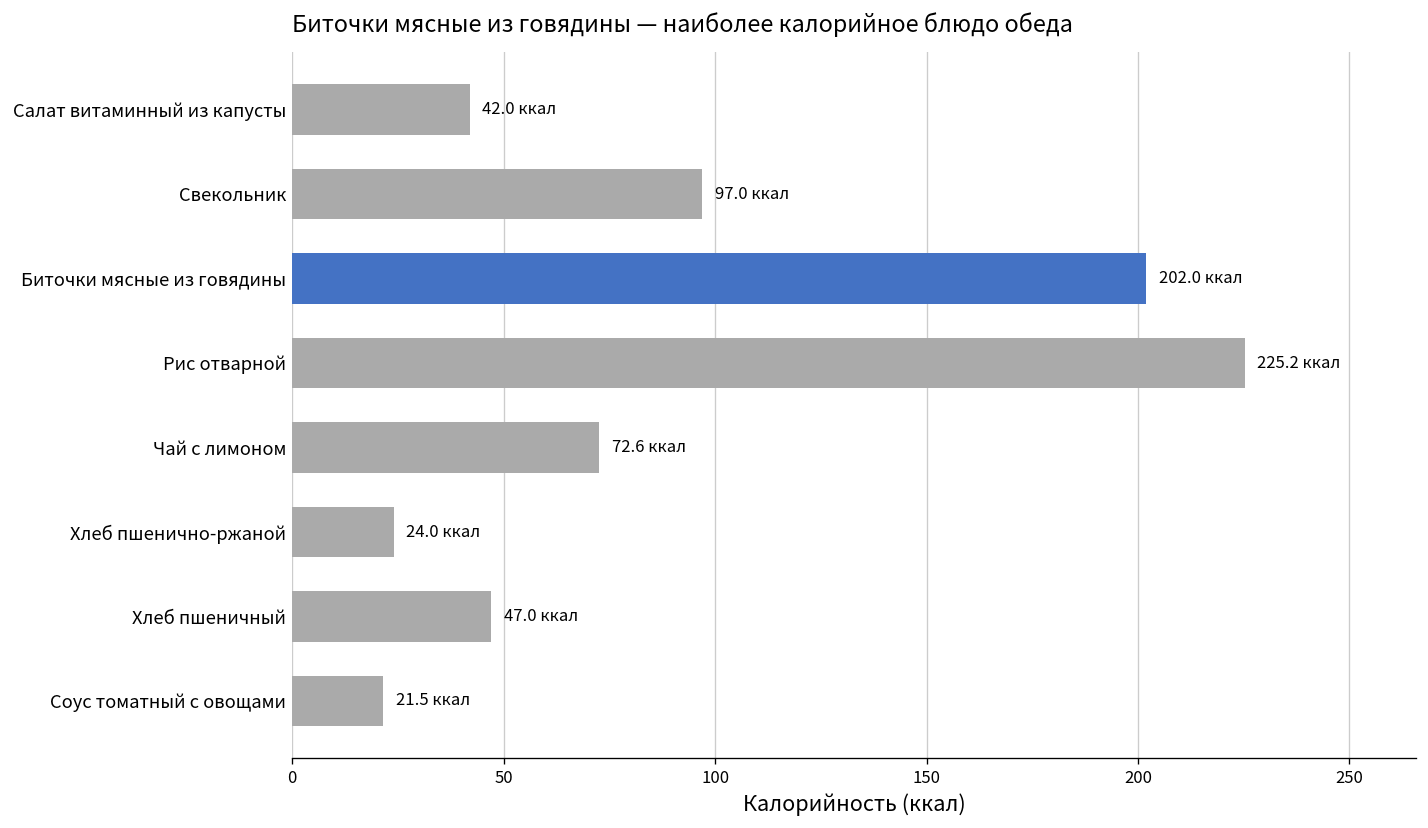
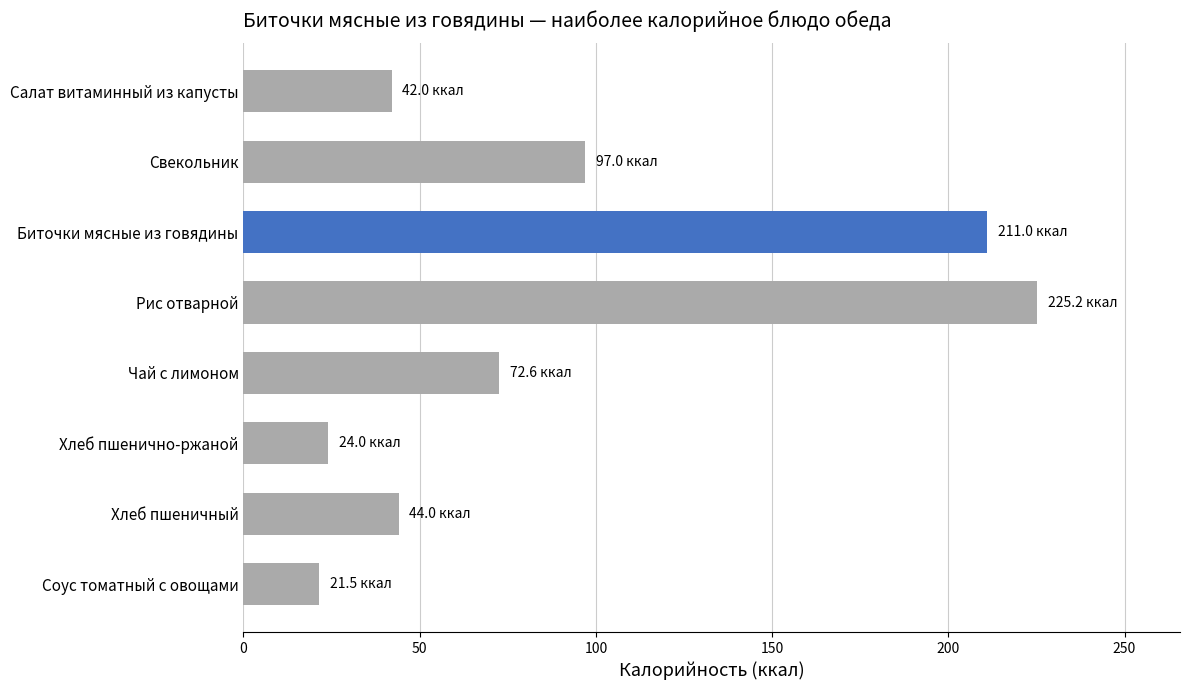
Биточки мясные из говядины: 202.0 -> 211.0
Хлеб пшеничный: 47.0 -> 44.0
